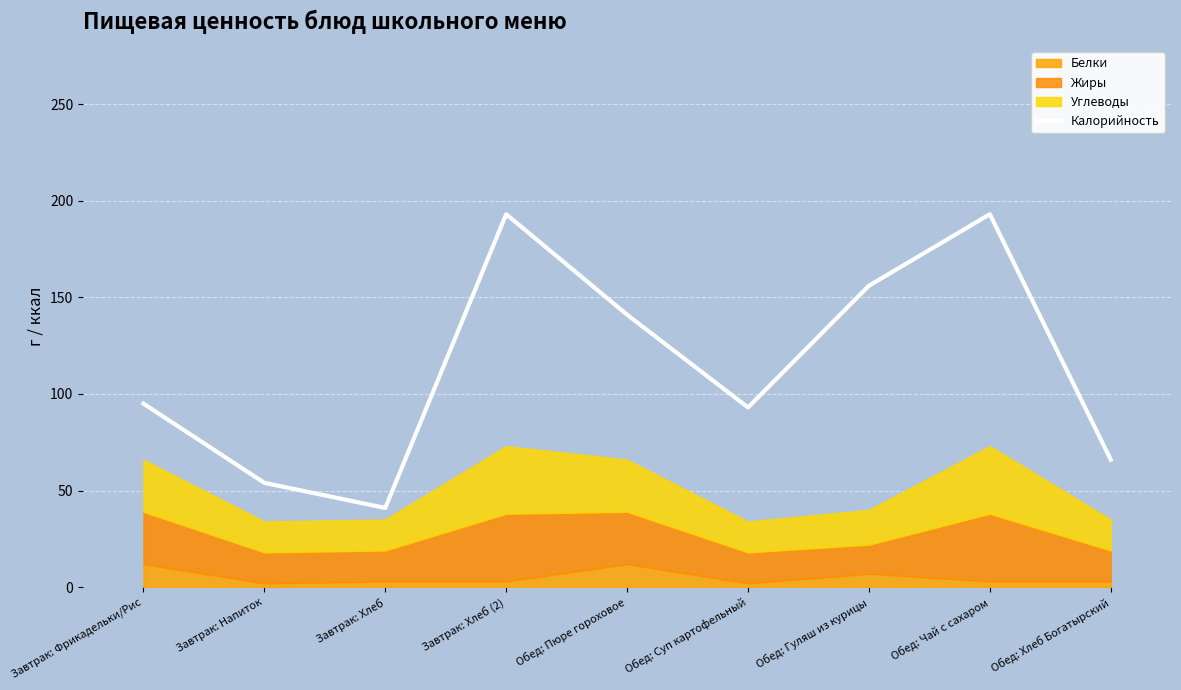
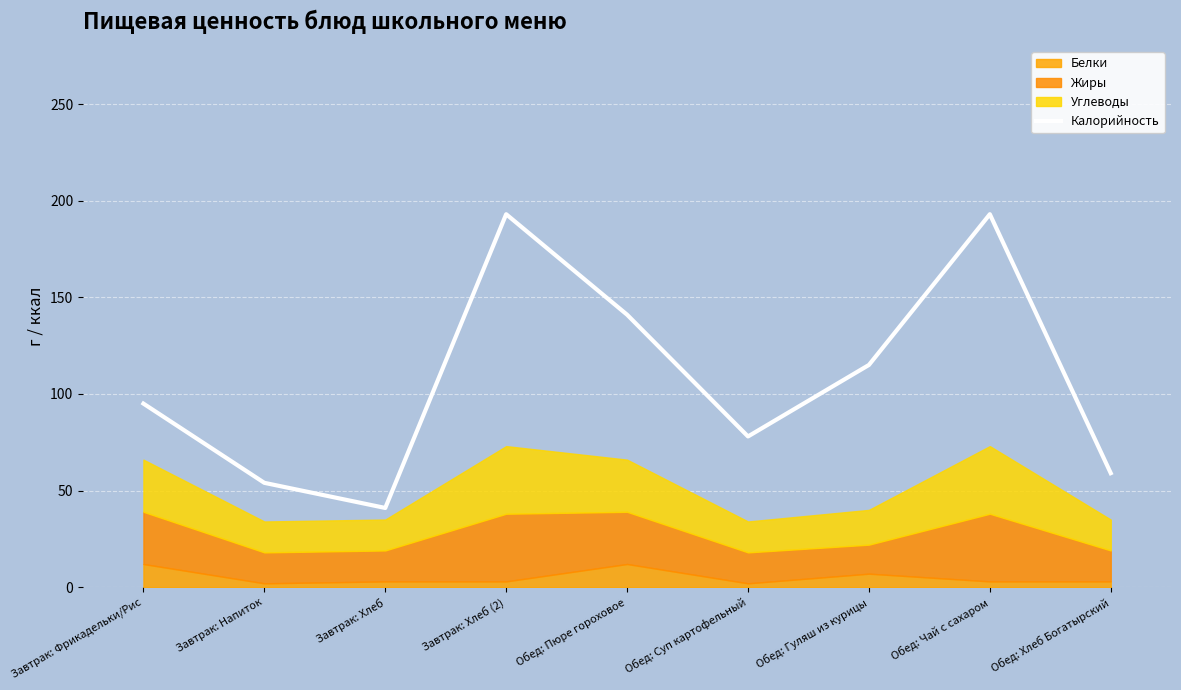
Калорийность, Обед: Суп картофельный: 93 -> 78
Калорийность, Обед: Гуляш из курицы: 156 -> 115
Калорийность, Обед: Хлеб Богатырский: 66 -> 59
